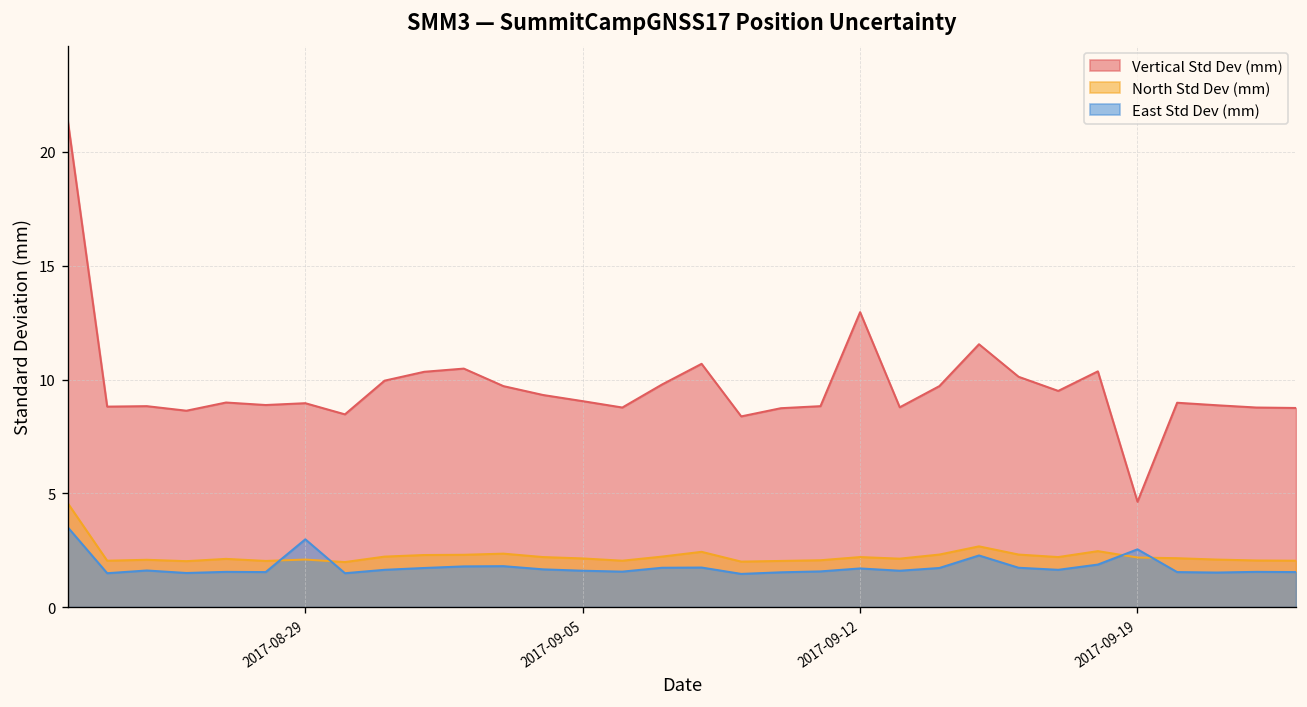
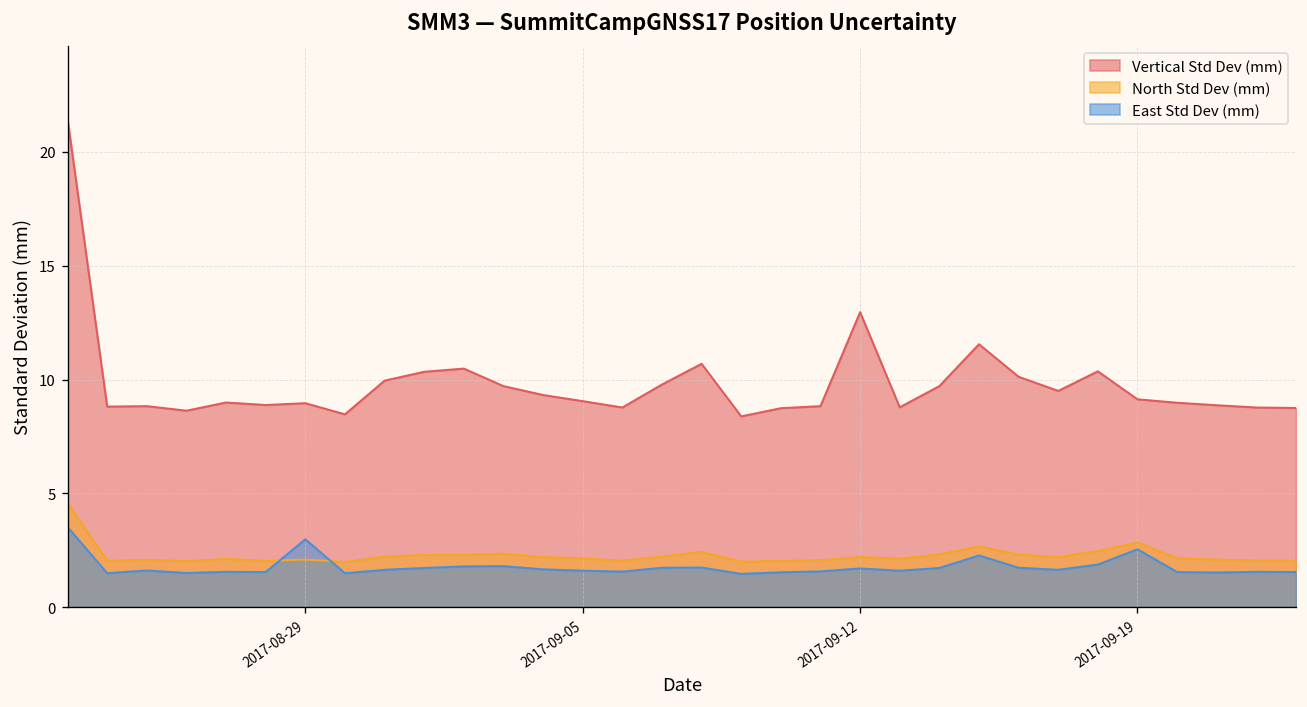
Vertical Std Dev (mm), 2017-09-19: 4.6 -> 9.1
North Std Dev (mm), 2017-09-19: 2.2 -> 2.8
